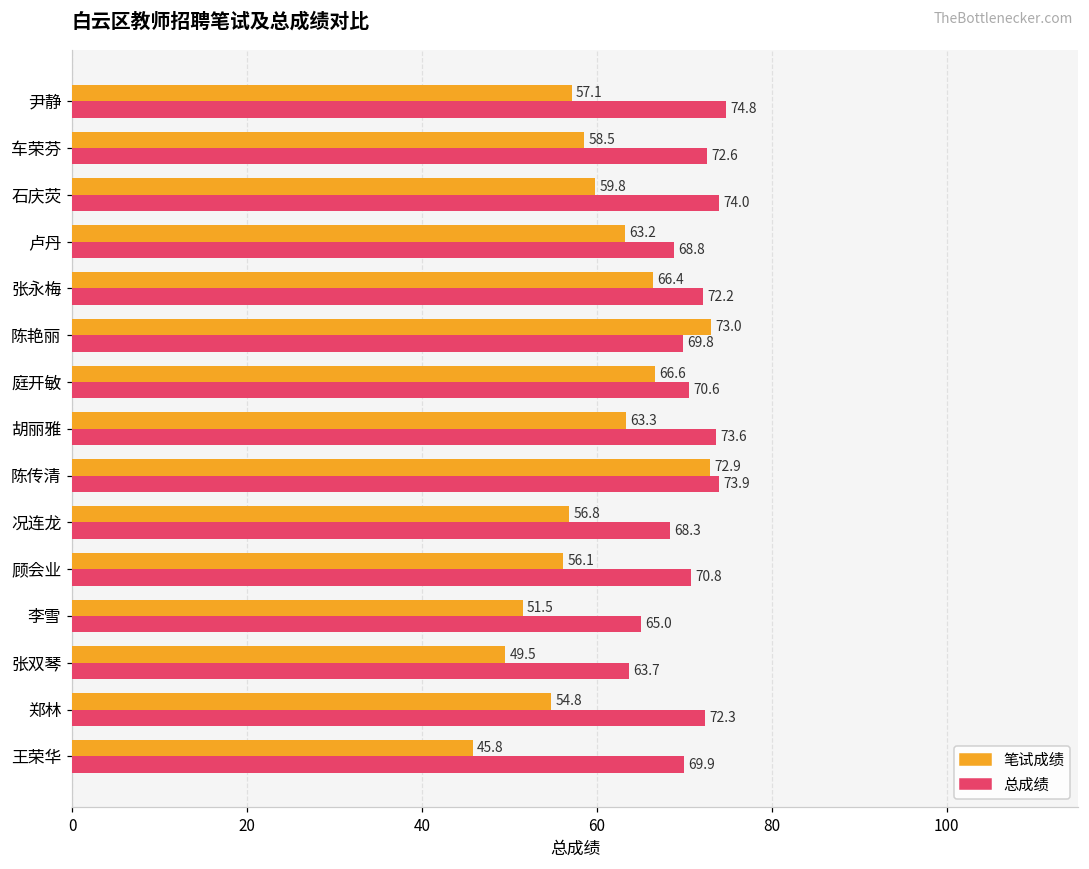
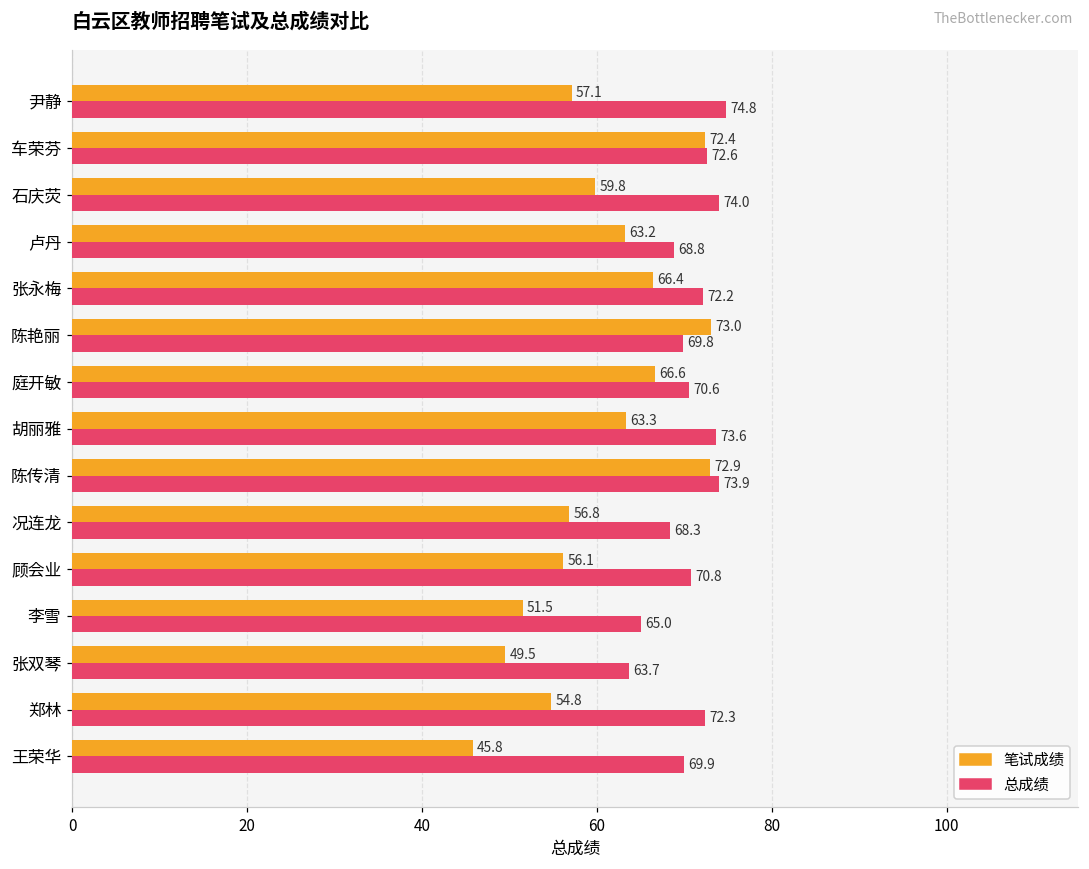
笔试成绩, 车荣芬: 58.5 -> 72.4
